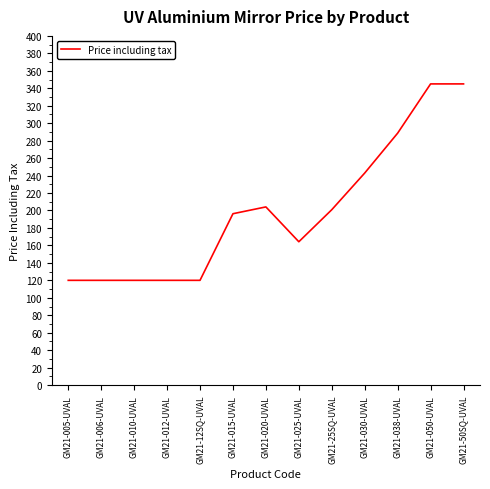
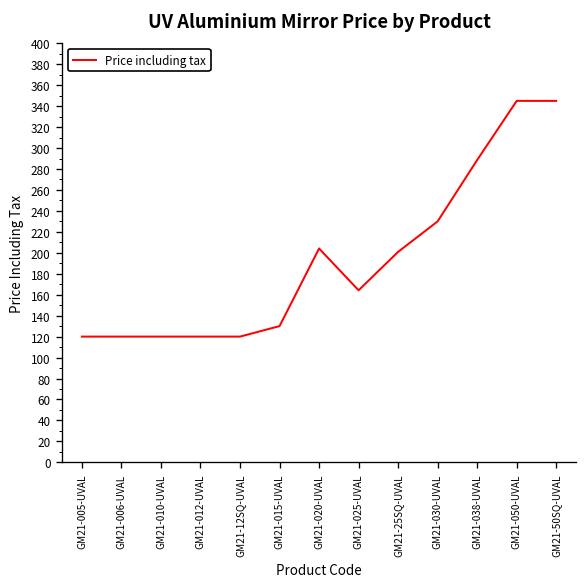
GM21-015-UVAL: 200 -> 130
GM21-030-UVAL: 240 -> 230
